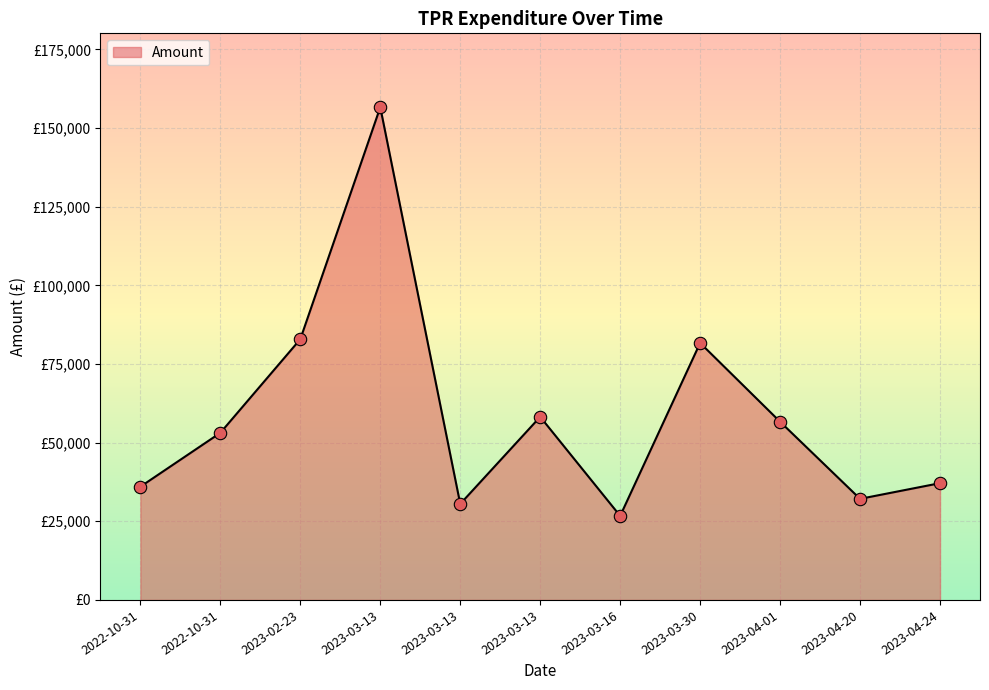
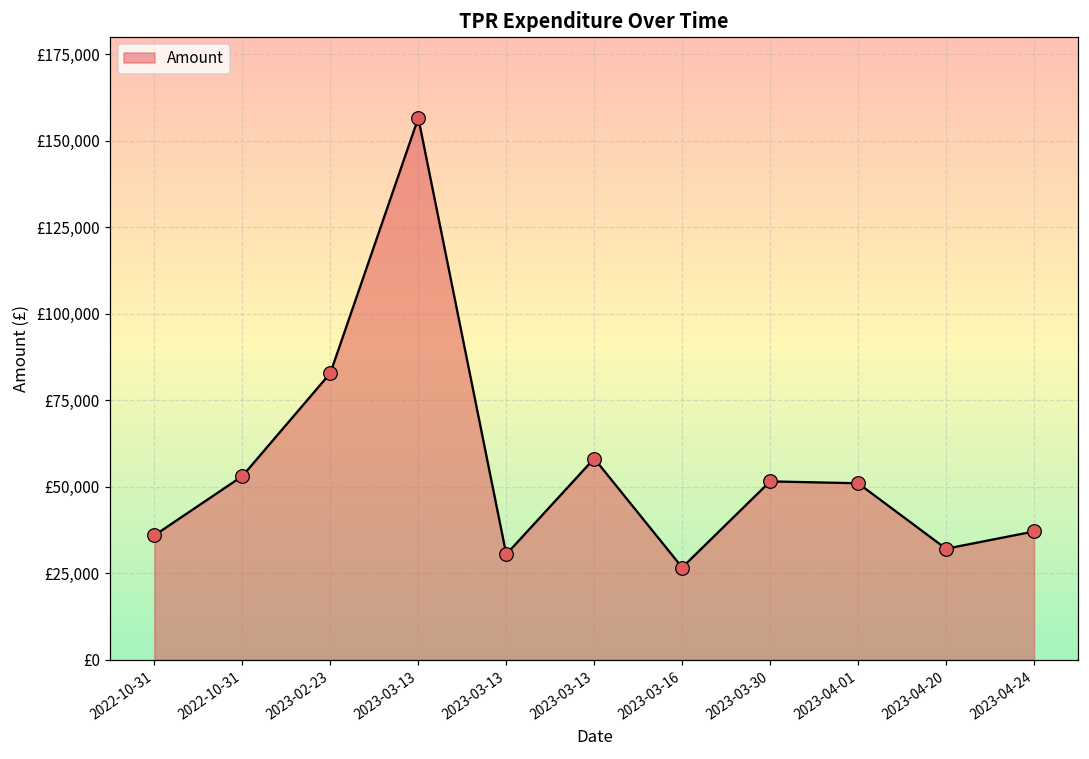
2023-03-30: £82,000 -> £52,000
2023-04-01: £57,000 -> £51,000
